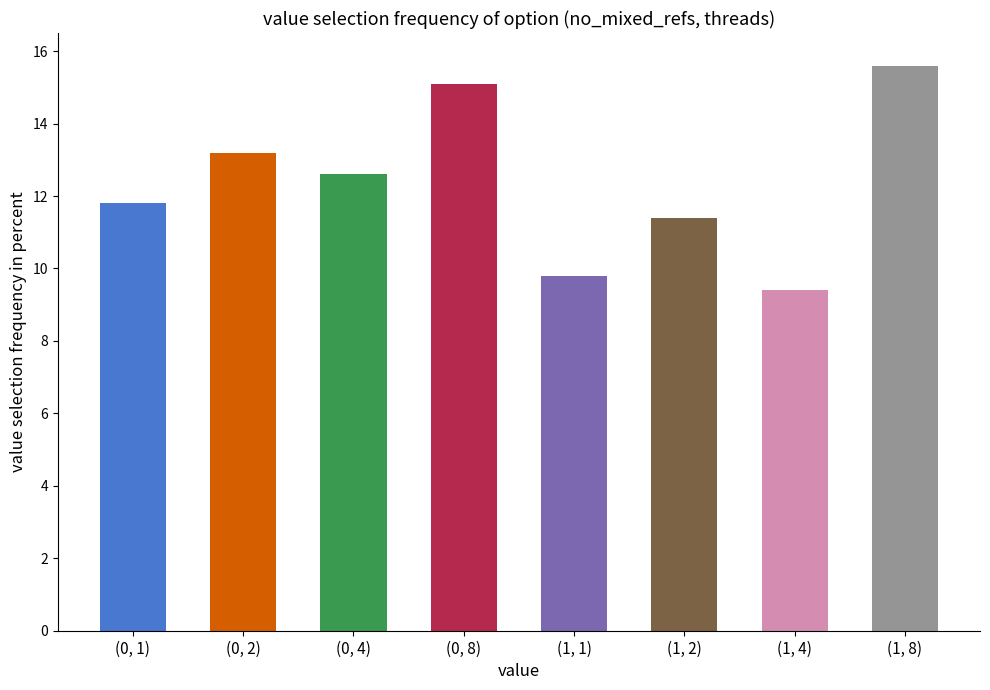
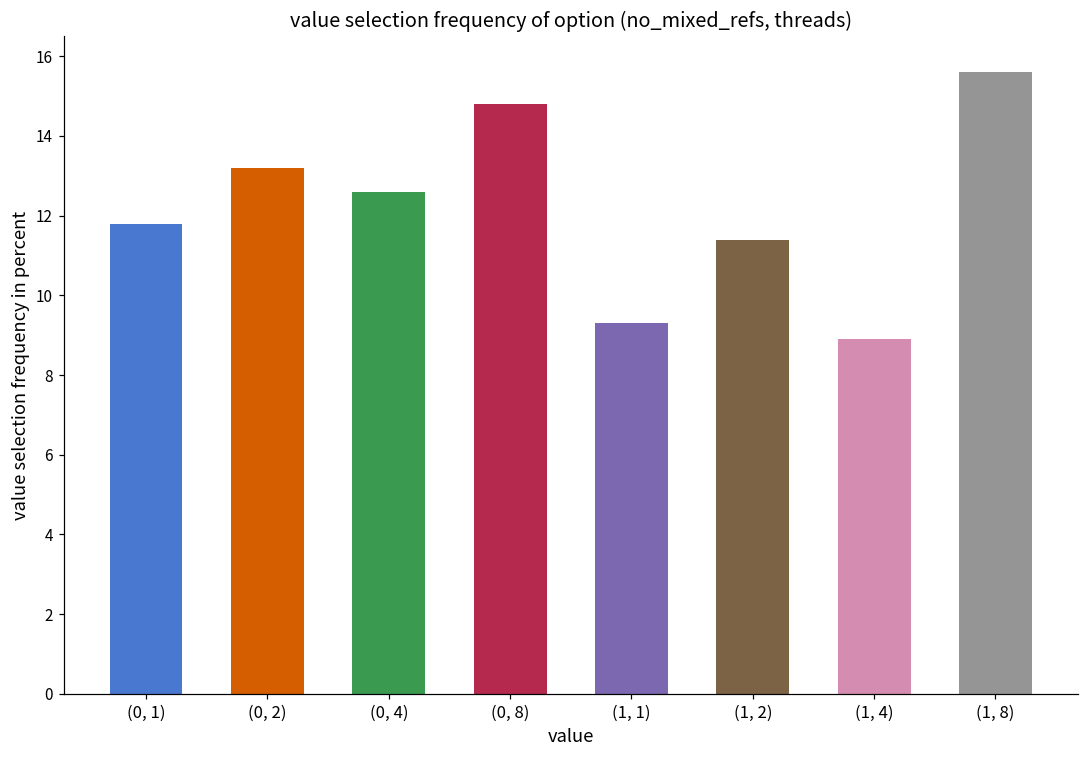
(0, 8): 15.1 -> 14.8
(1, 1): 9.8 -> 9.3
(1, 4): 9.4 -> 8.9
